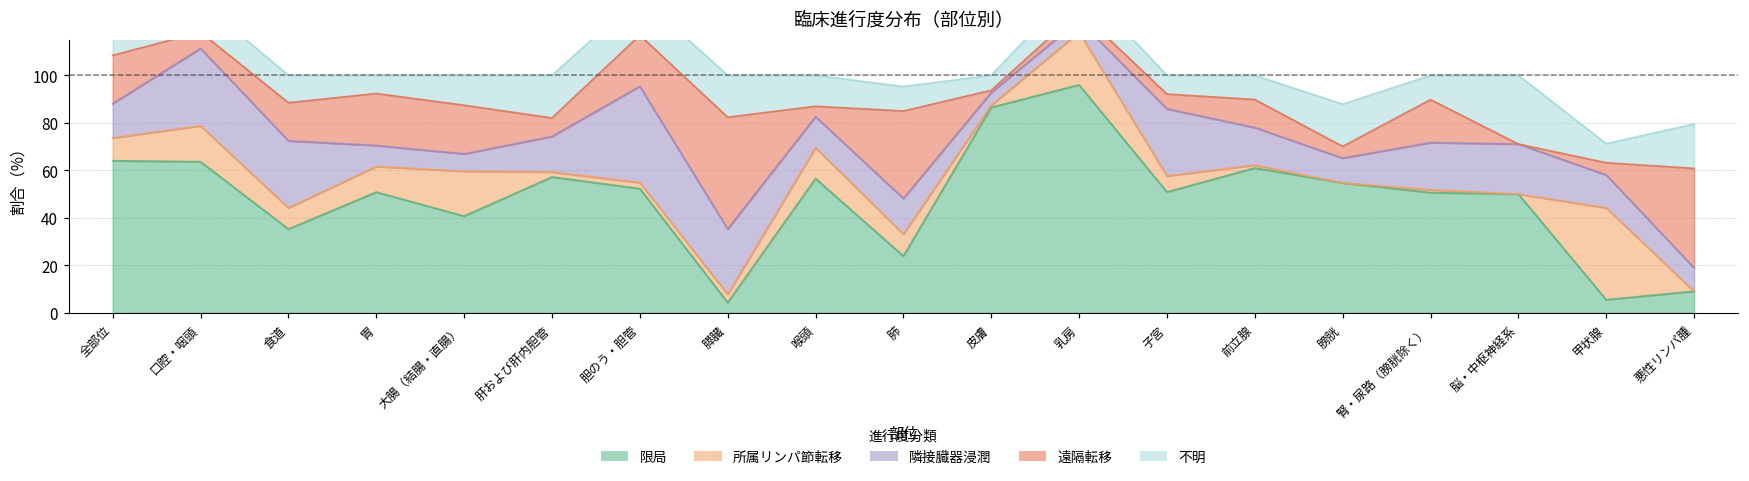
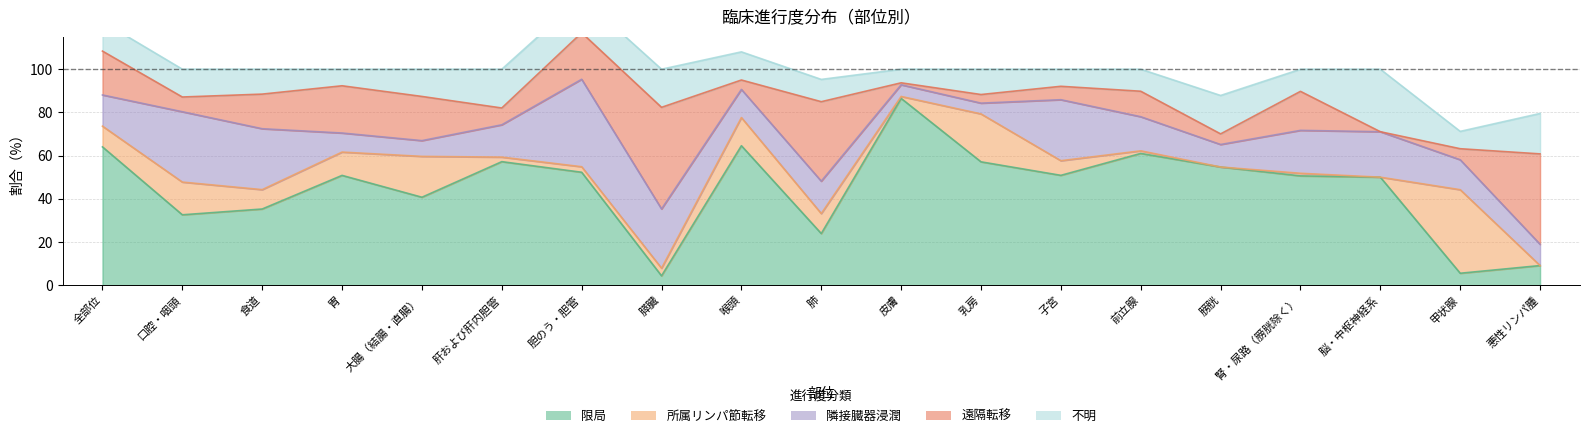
限局, 口腔・咽頭: 64 -> 33
限局, 喉頭: 57 -> 65
限局, 乳房: 96 -> 57
